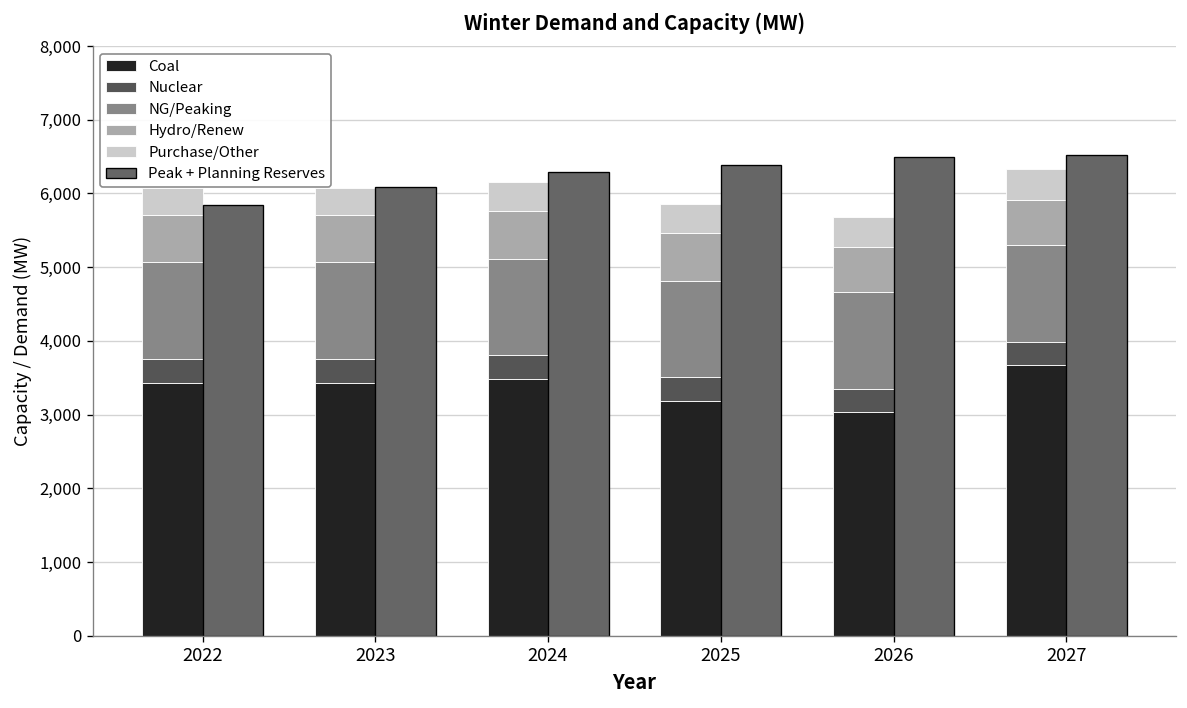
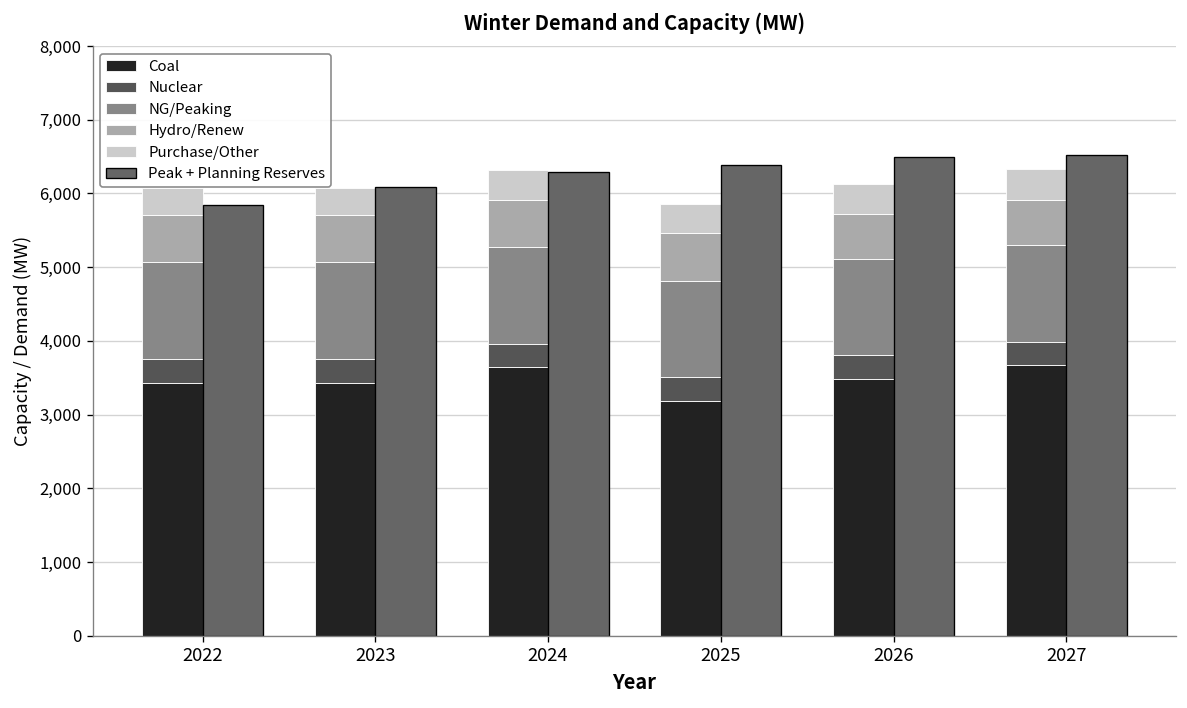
Coal, 2024: 3,500 -> 3,600
Coal, 2026: 3,000 -> 3,500
